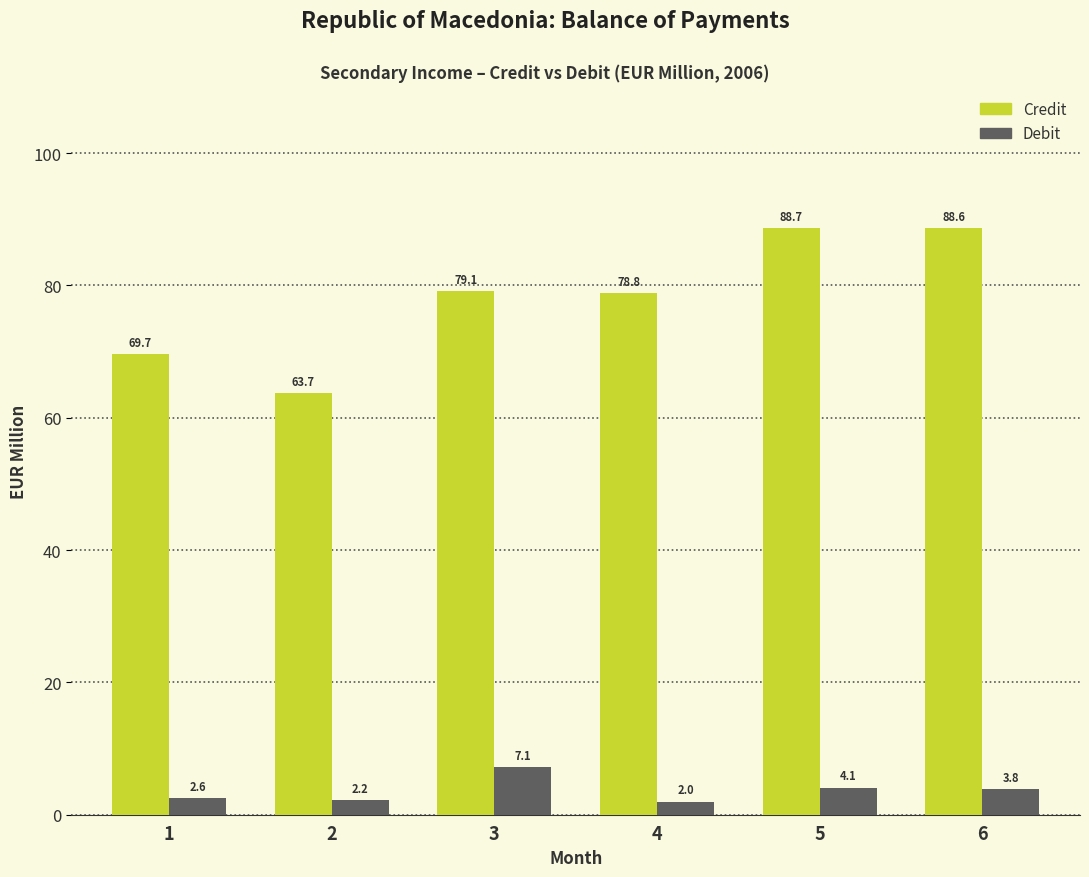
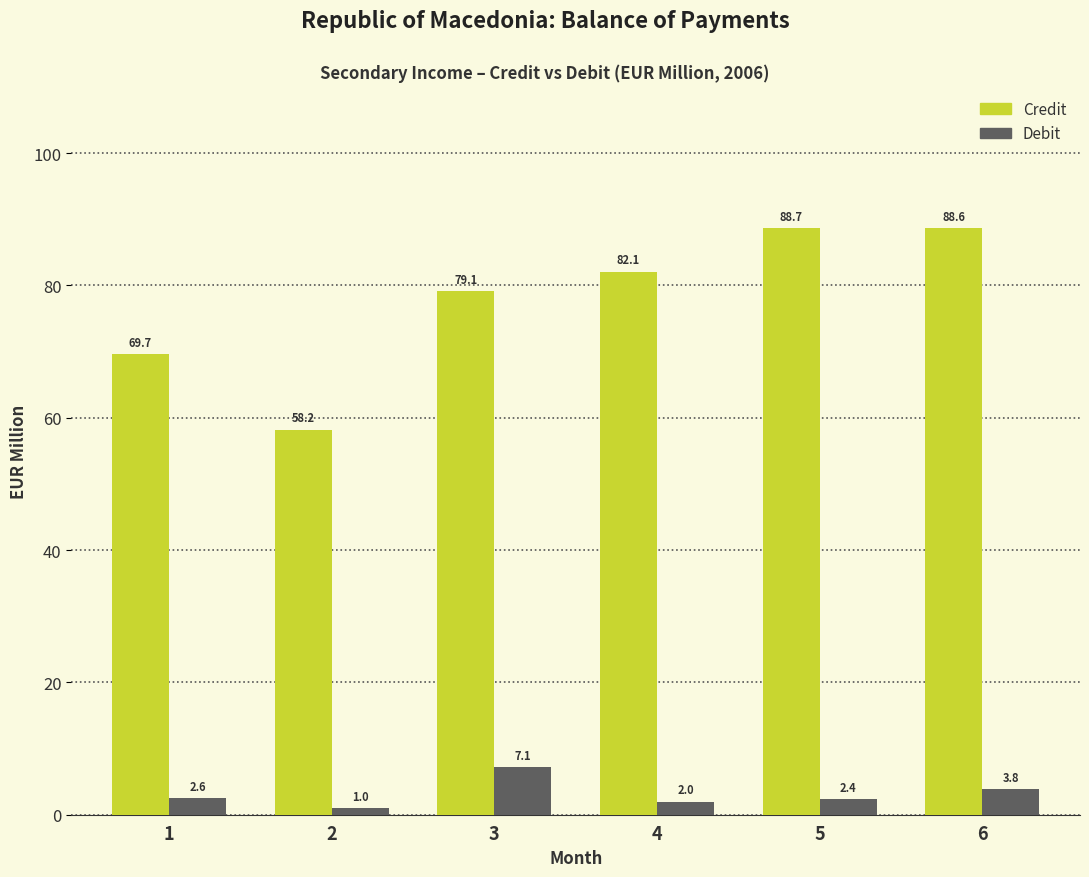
Credit, 2: 63.7 -> 58.2
Debit, 2: 2.2 -> 1.0
Credit, 4: 78.8 -> 82.1
Debit, 5: 4.1 -> 2.4
